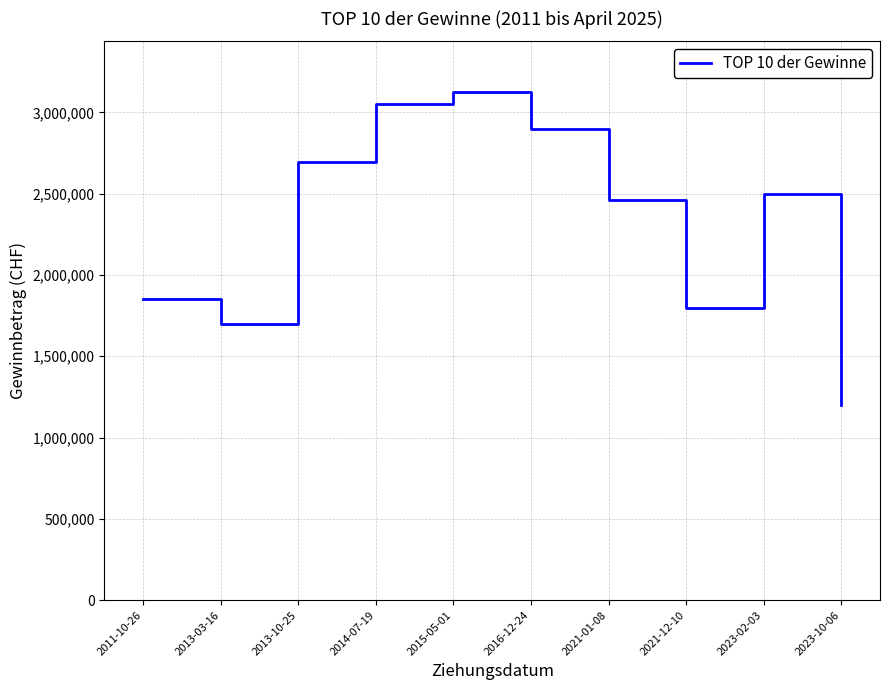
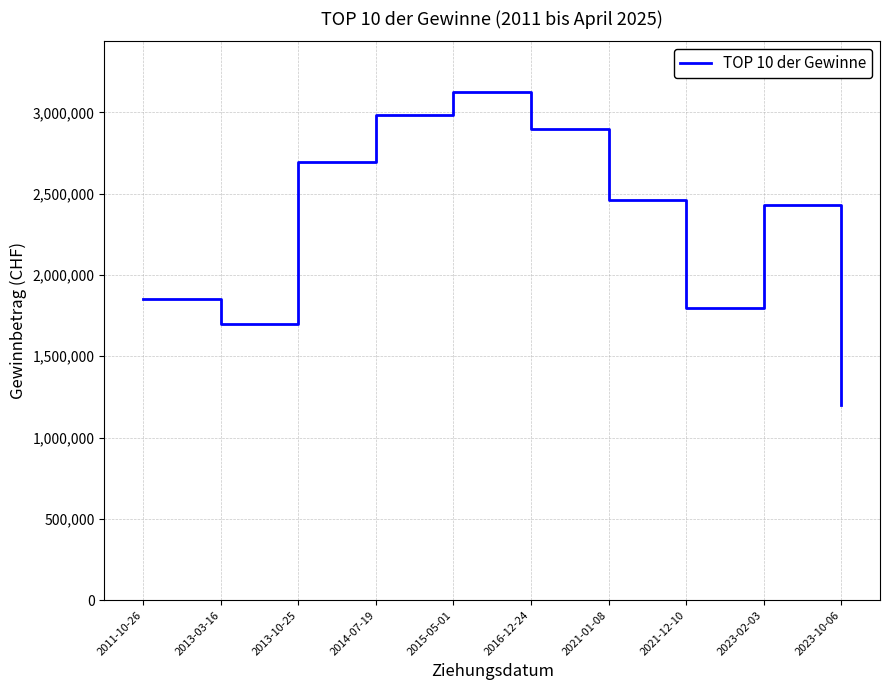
2014-07-19: 3,050,000 -> 2,980,000
2023-02-03: 2,500,000 -> 2,430,000
